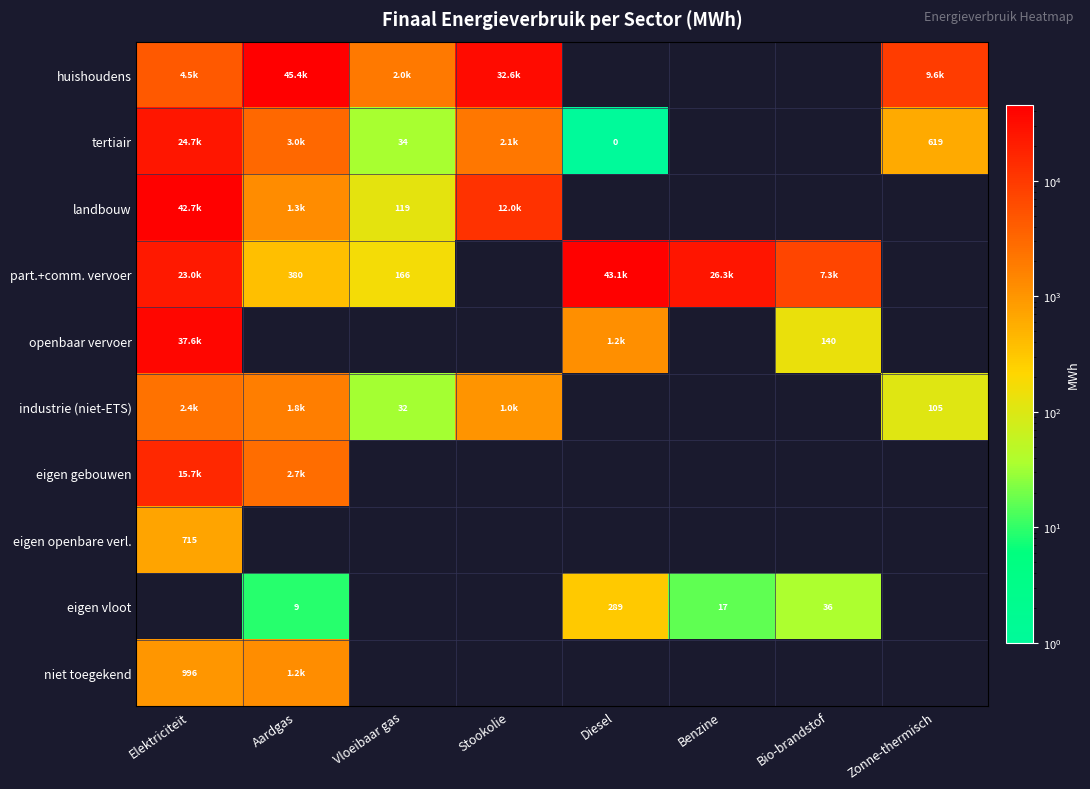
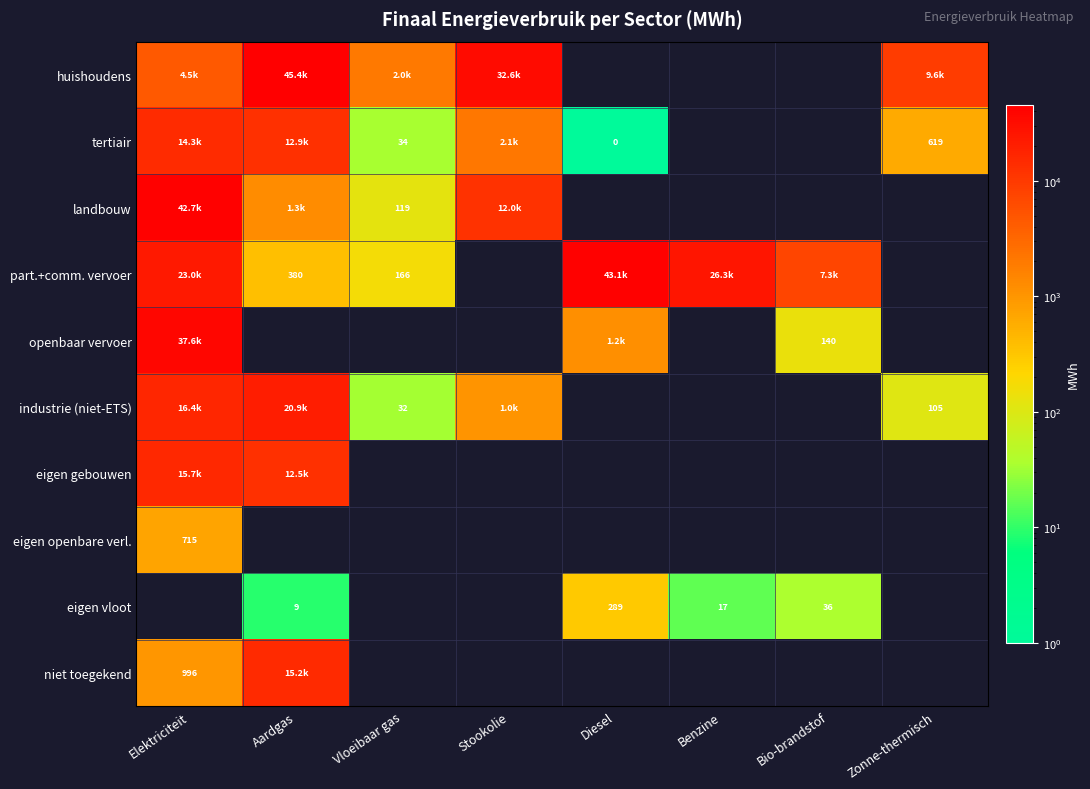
tertiair, Elektriciteit: 24.7k -> 14.3k
tertiair, Aardgas: 3.0k -> 12.9k
industrie (niet-ETS), Elektriciteit: 2.4k -> 16.4k
industrie (niet-ETS), Aardgas: 1.8k -> 20.9k
eigen gebouwen, Aardgas: 2.7k -> 12.5k
niet toegekend, Aardgas: 1.2k -> 15.2k
